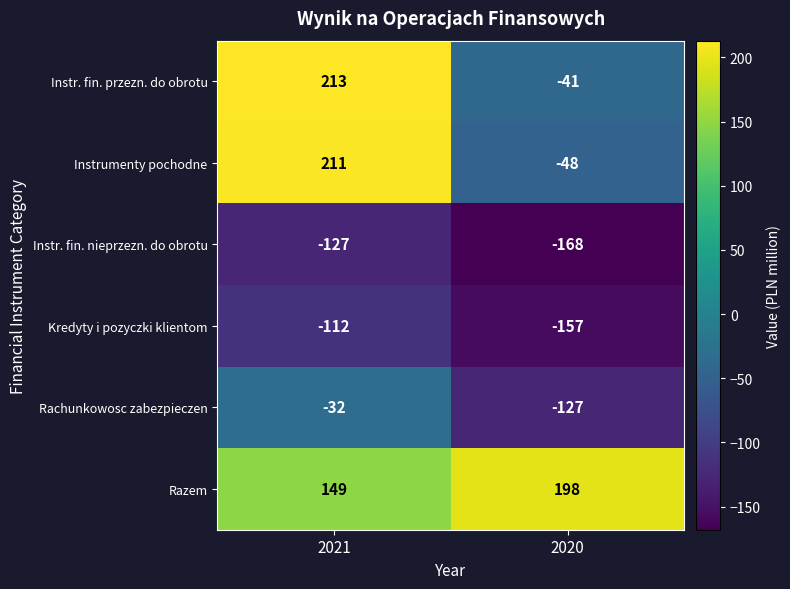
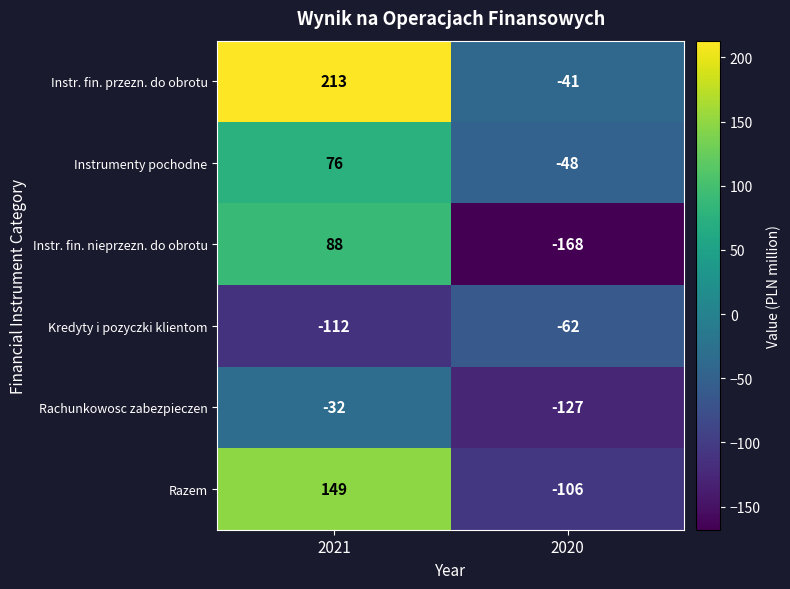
Instrumenty pochodne, 2021: 211 -> 76
Instr. fin. nieprzezn. do obrotu, 2021: -127 -> 88
Kredyty i pozyczki klientom, 2020: -157 -> -62
Razem, 2020: 198 -> -106
